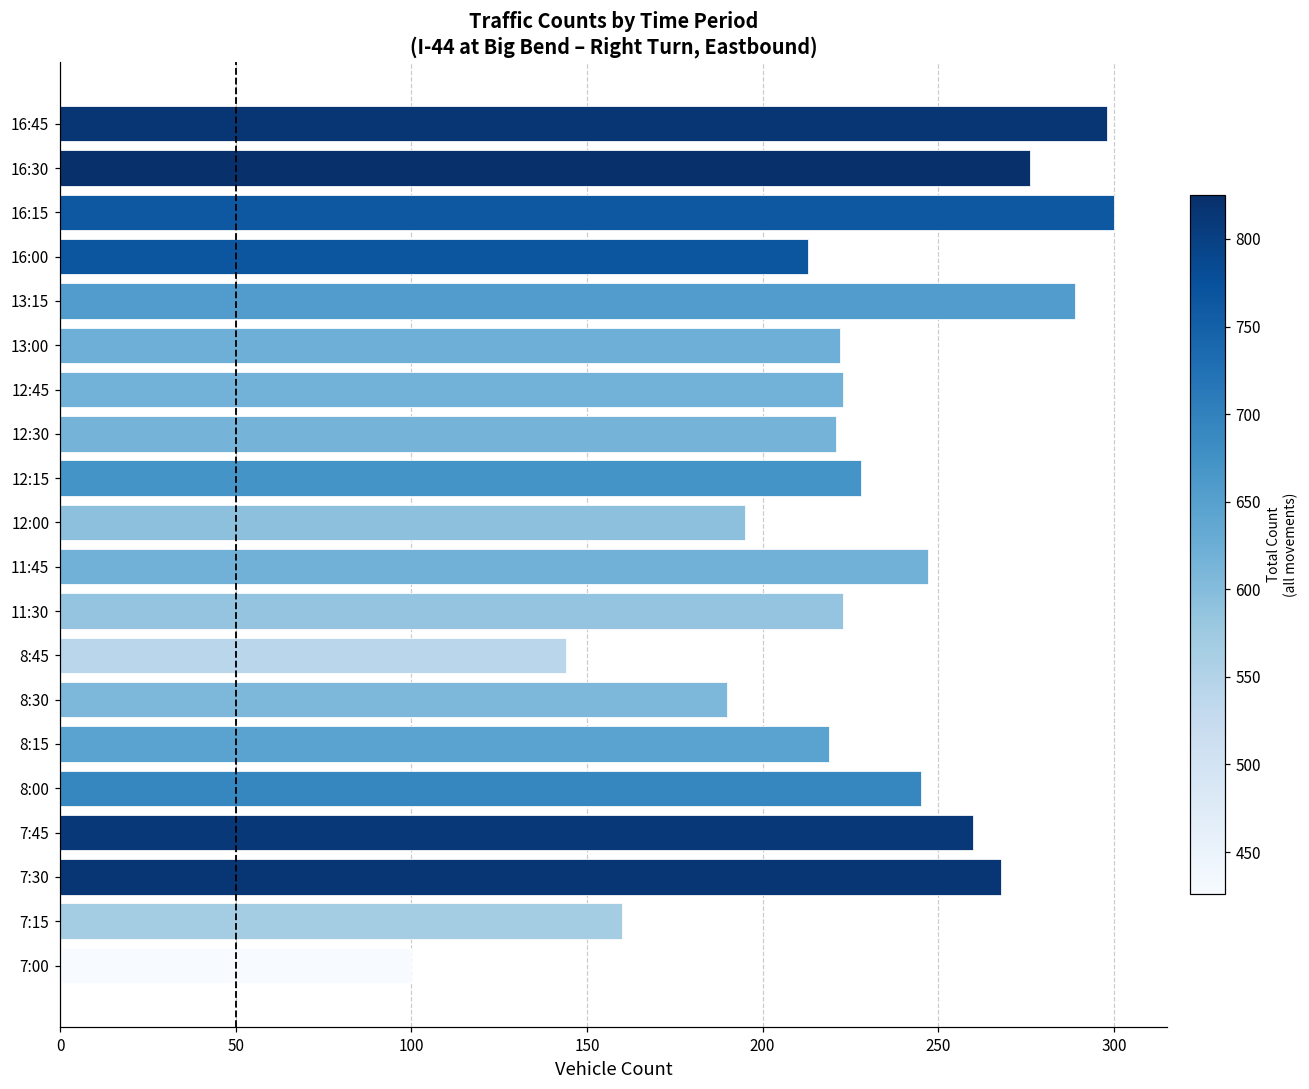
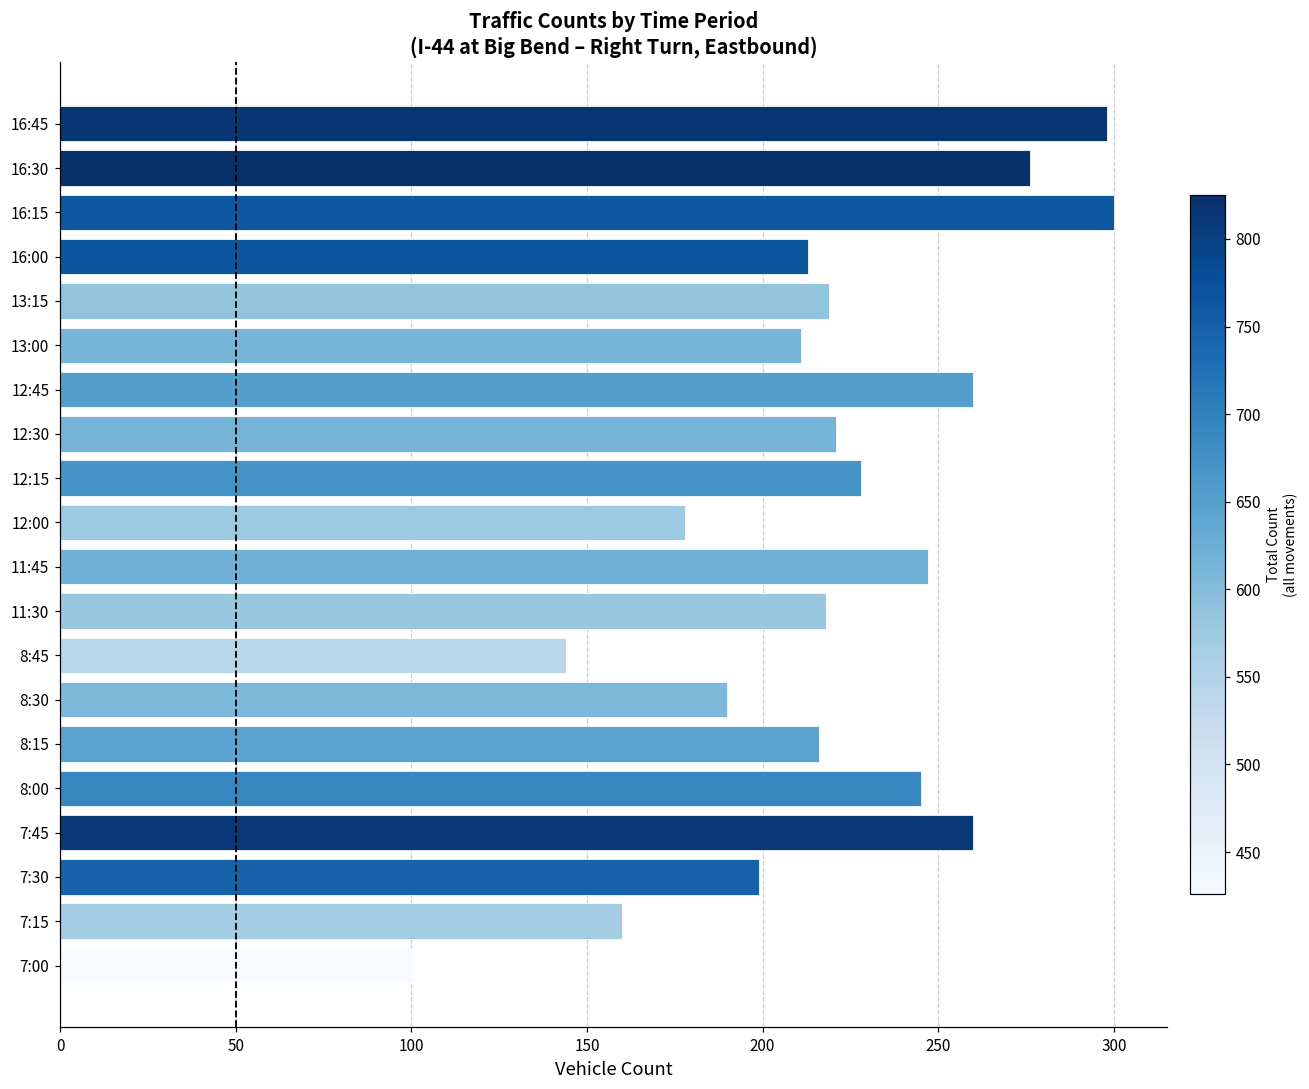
13:15: 289 -> 219
13:00: 222 -> 211
12:45: 223 -> 260
12:00: 195 -> 178
11:30: 223 -> 218
8:15: 219 -> 216
7:30: 268 -> 199
